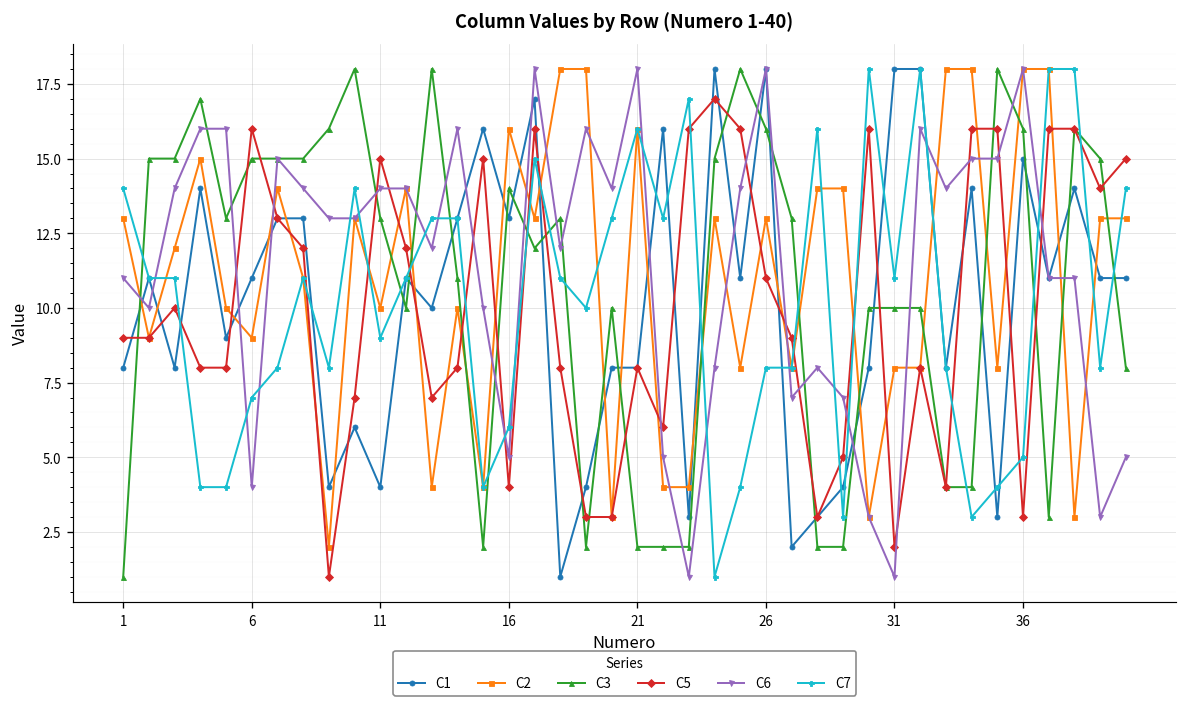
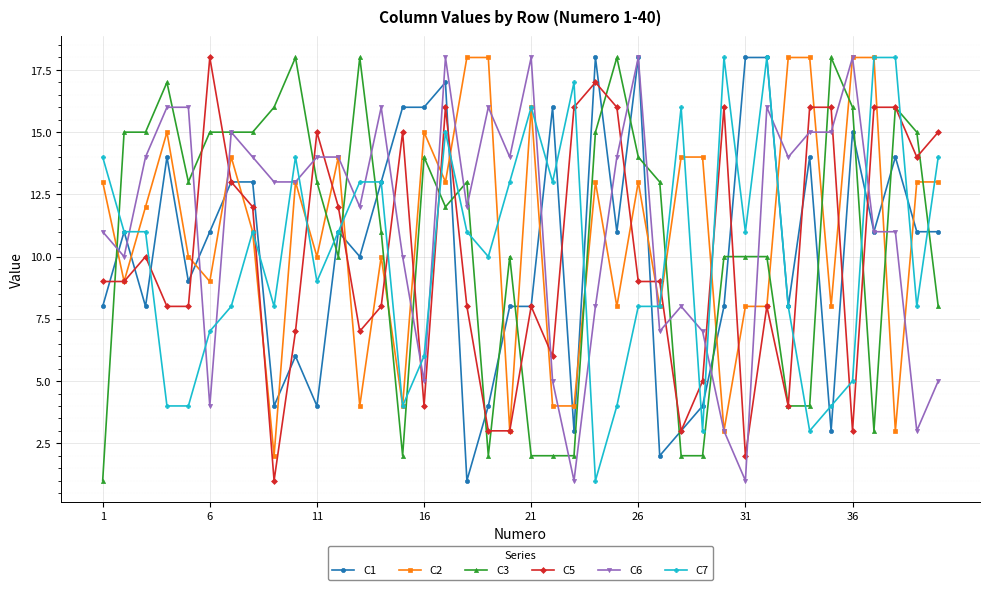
C5, 6: 16 -> 18
C1, 16: 13 -> 16
C2, 16: 16 -> 15
C3, 26: 16 -> 14
C5, 26: 11 -> 9
